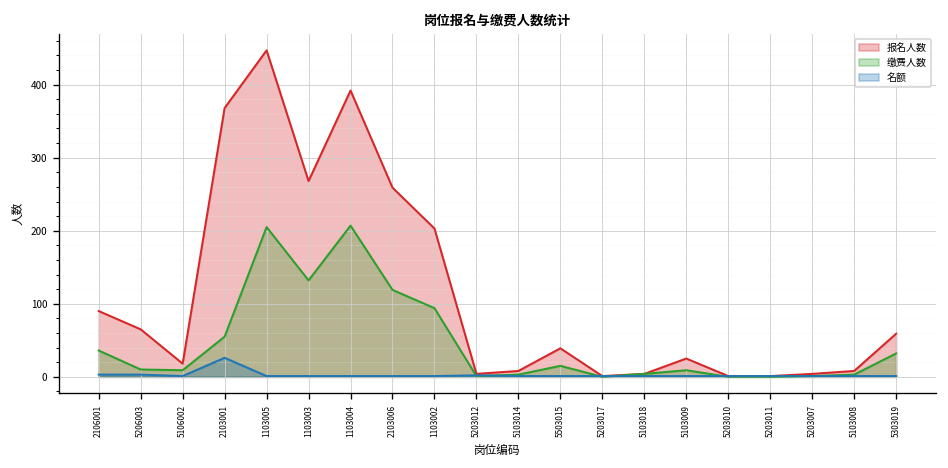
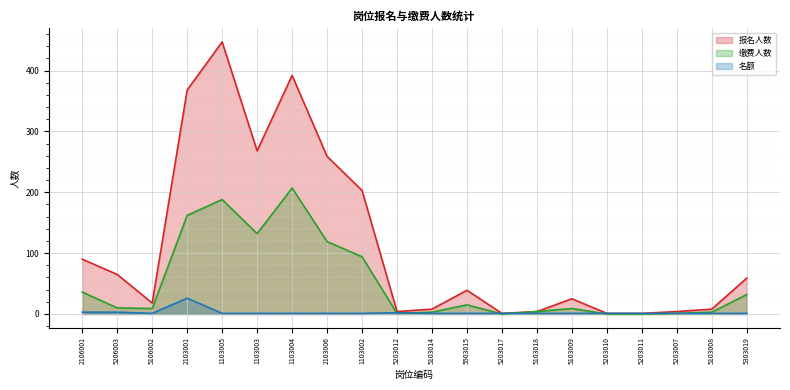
缴费人数, 2103001: 60 -> 160
缴费人数, 1103005: 210 -> 190
